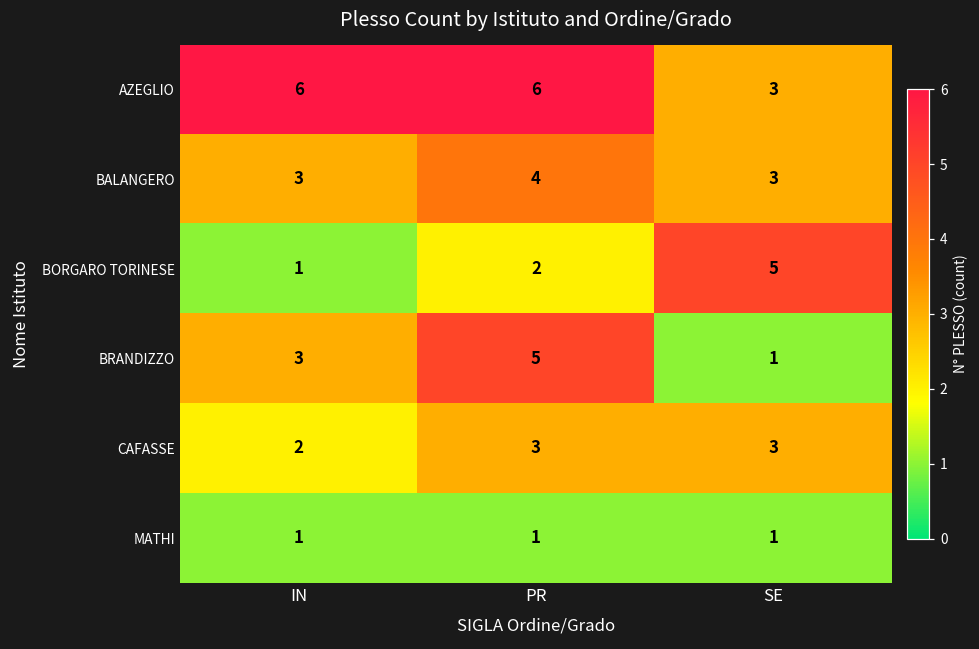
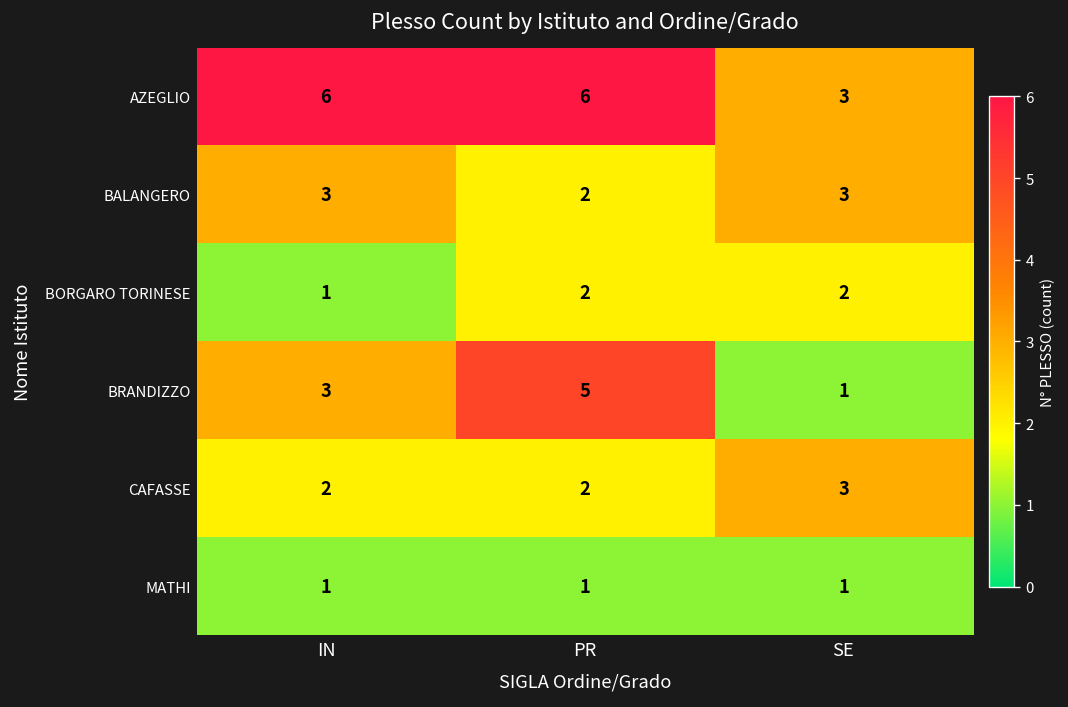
BALANGERO, PR: 4 -> 2
BORGARO TORINESE, SE: 5 -> 2
CAFASSE, PR: 3 -> 2
